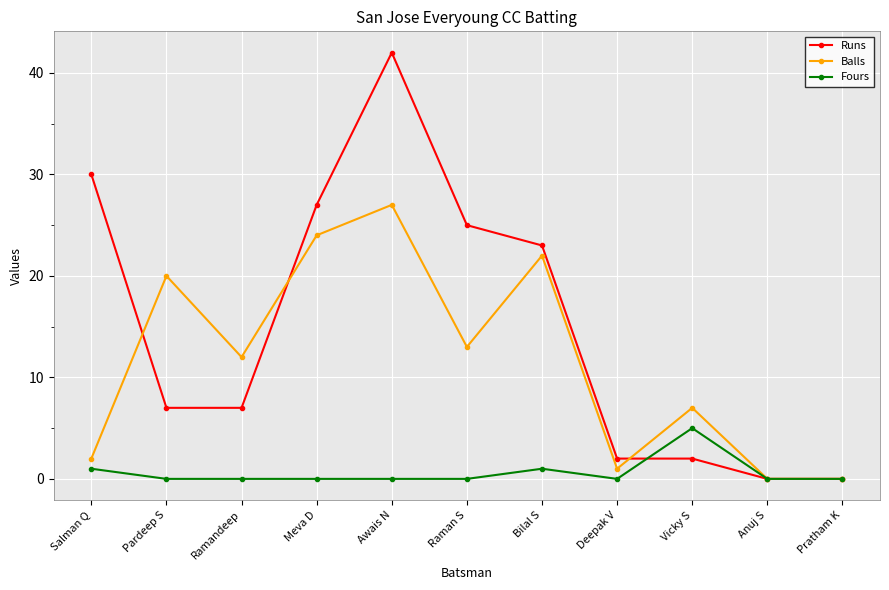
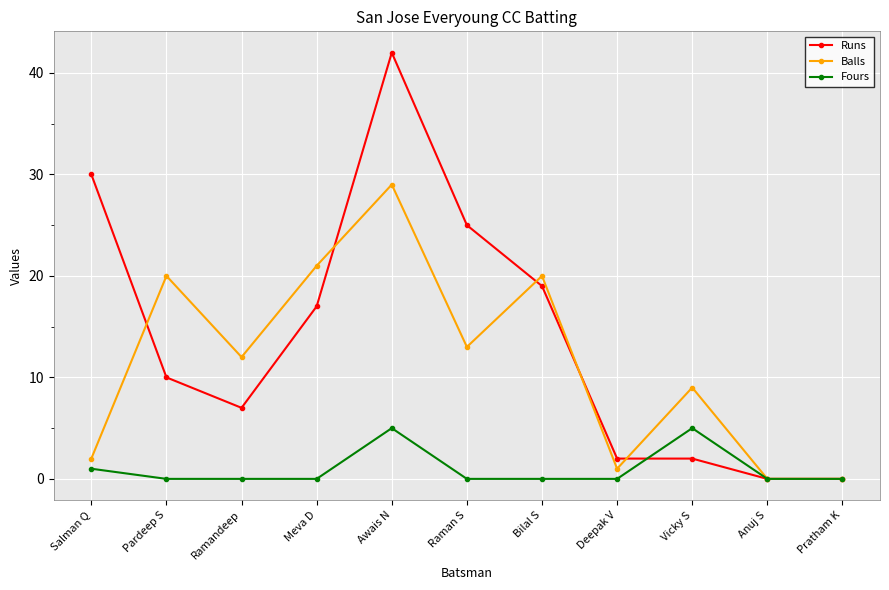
Runs, Pardeep S: 7 -> 10
Runs, Meva D: 27 -> 17
Balls, Meva D: 24 -> 21
Balls, Awais N: 27 -> 29
Fours, Awais N: 0 -> 5
Runs, Bilal S: 23 -> 19
Balls, Bilal S: 22 -> 20
Fours, Bilal S: 1 -> 0
Balls, Vicky S: 7 -> 9
